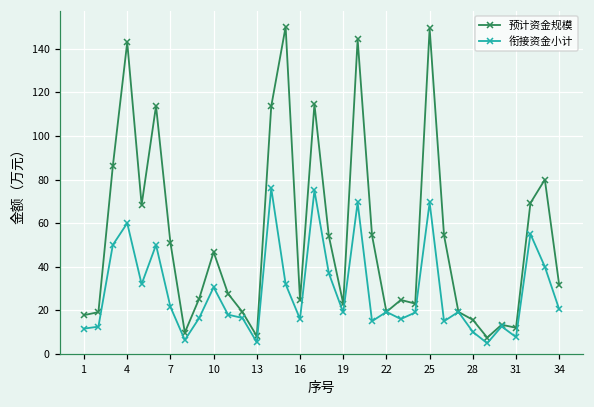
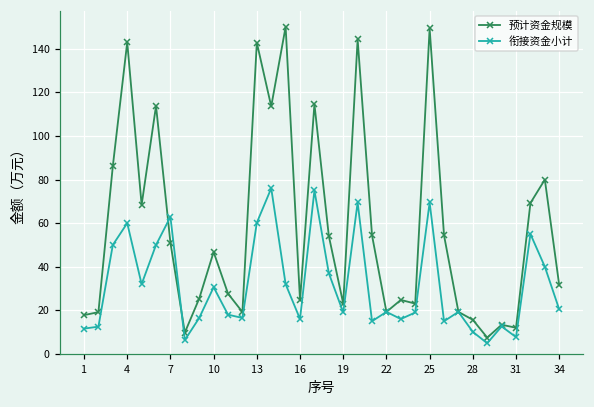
衔接资金小计, 7: 22 -> 63
预计资金规模, 13: 8 -> 143
衔接资金小计, 13: 5 -> 60
